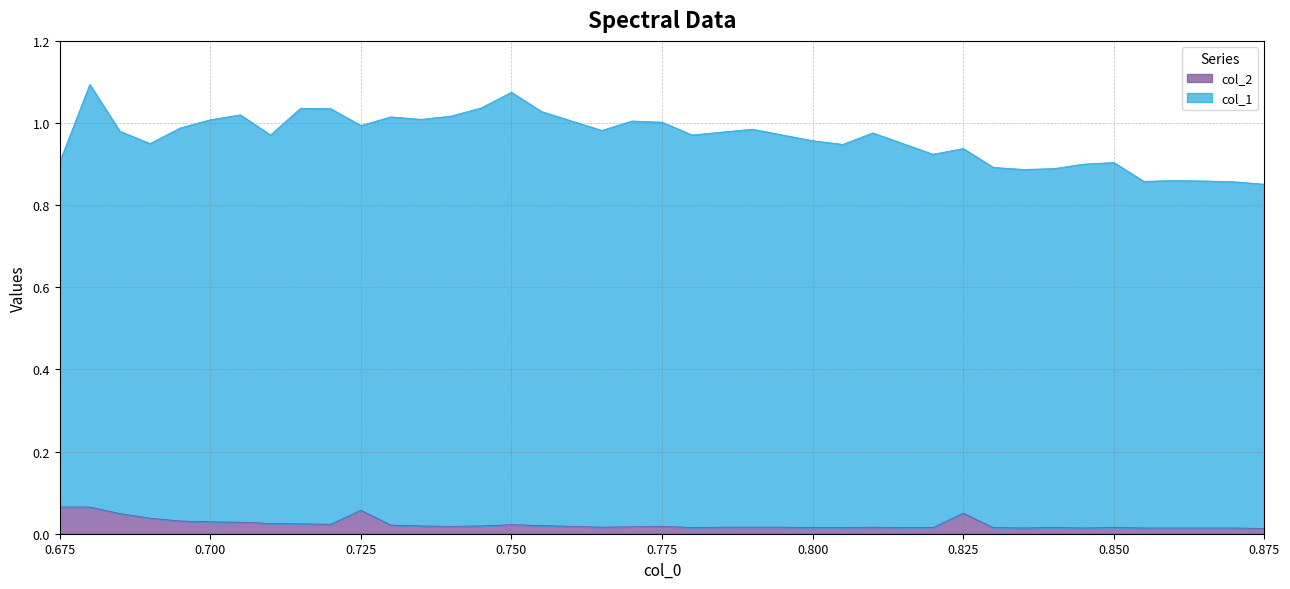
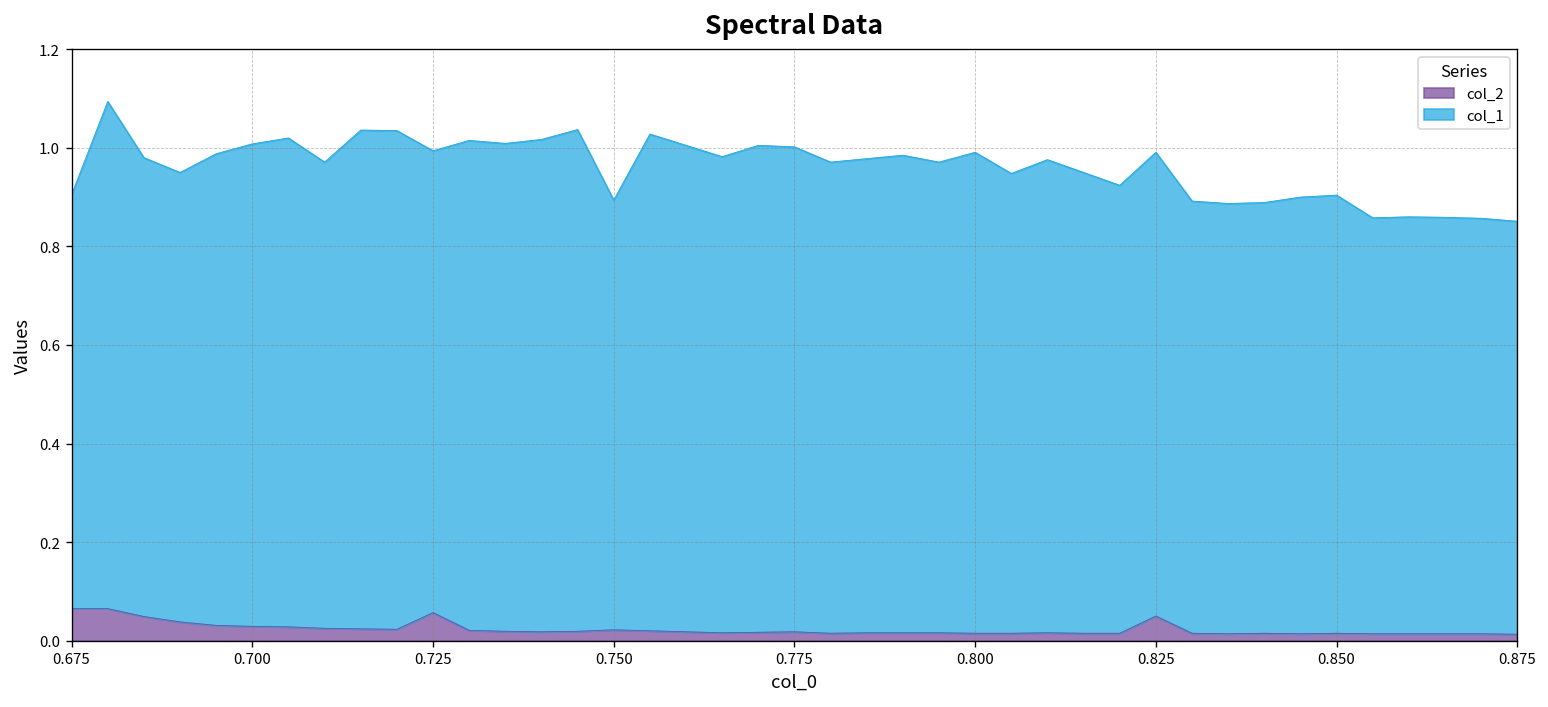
col_1, 0.750: 1.05 -> 0.87
col_1, 0.800: 0.94 -> 0.98
col_1, 0.825: 0.89 -> 0.94
